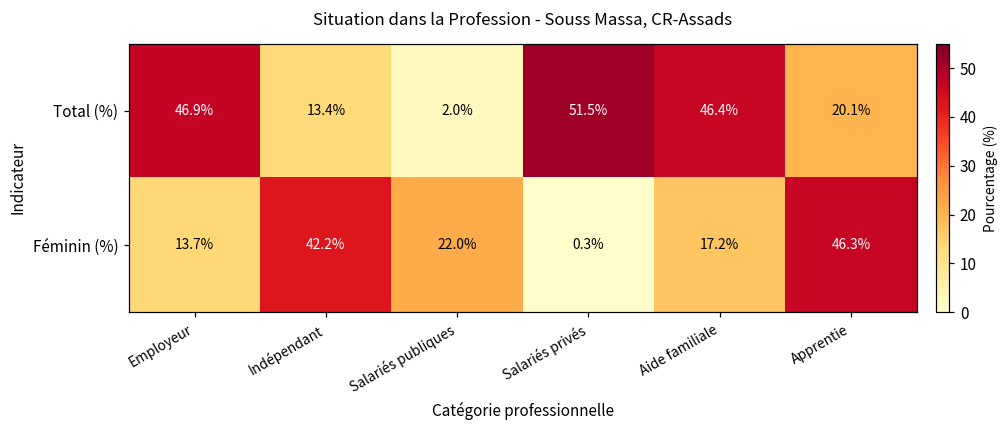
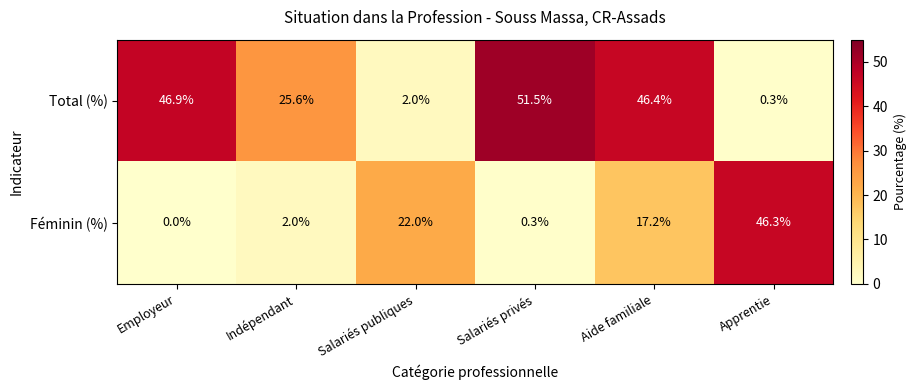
Total (%), Indépendant: 13.4% -> 25.6%
Total (%), Apprentie: 20.1% -> 0.3%
Féminin (%), Employeur: 13.7% -> 0.0%
Féminin (%), Indépendant: 42.2% -> 2.0%
